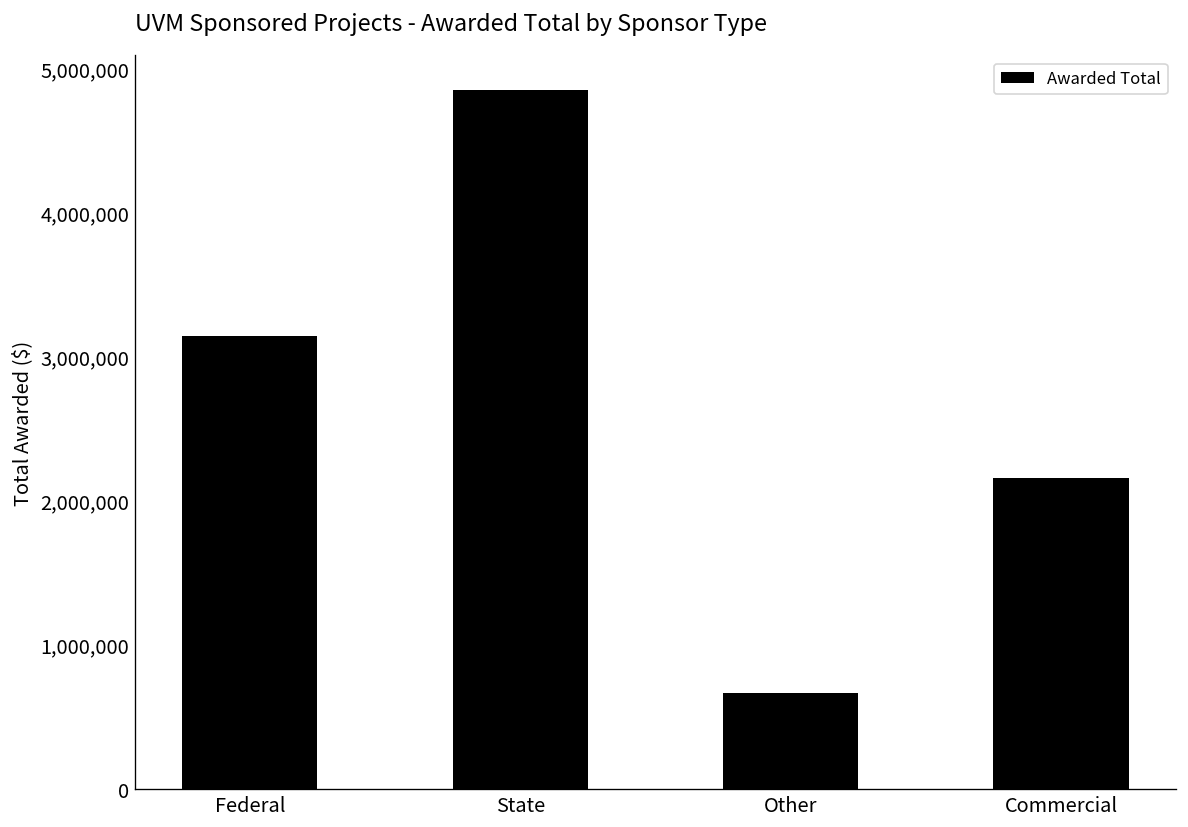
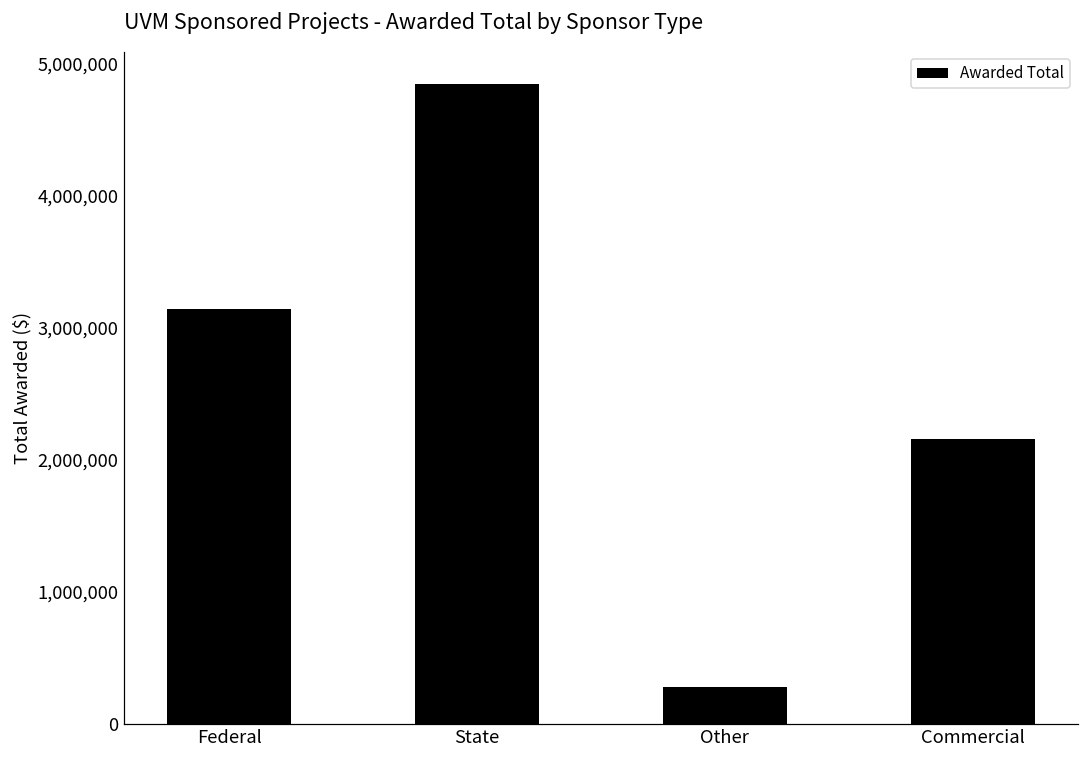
Other: 660,000 -> 280,000
